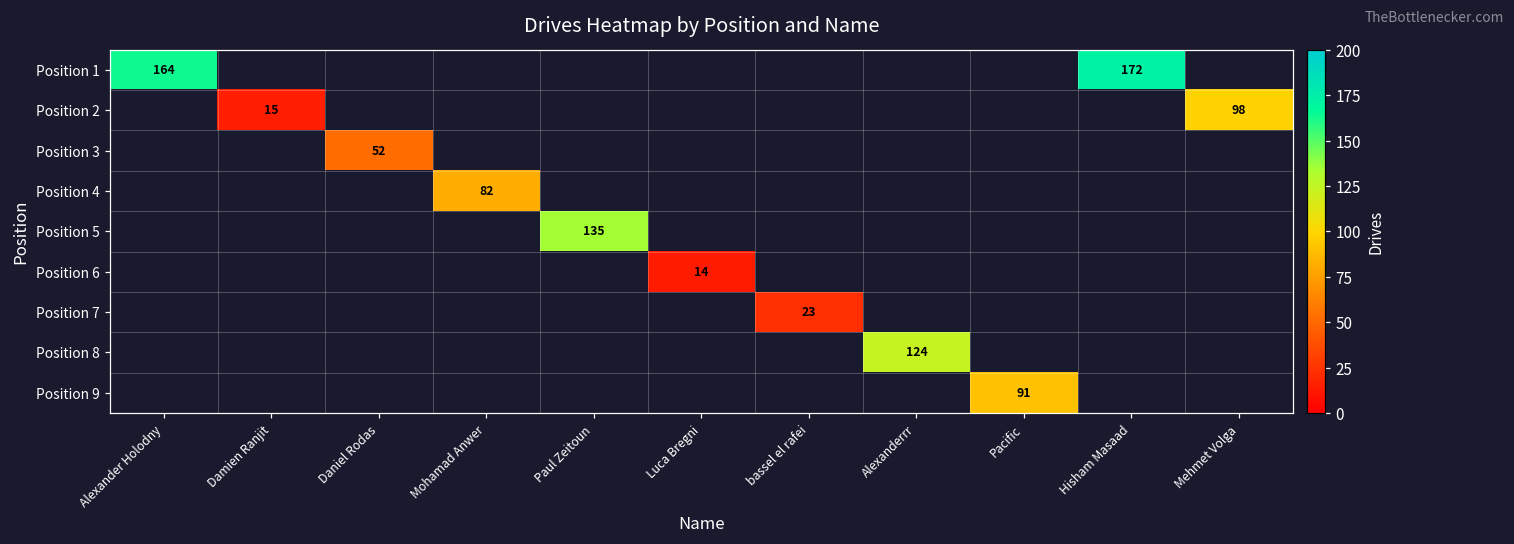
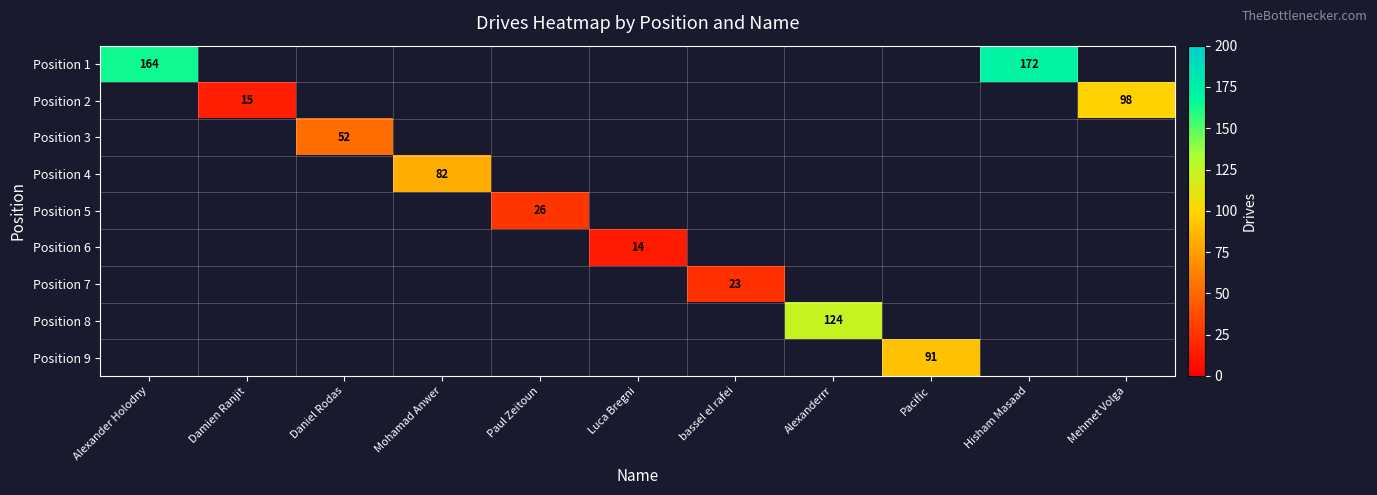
Position 5, Paul Zeitoun: 135 -> 26
